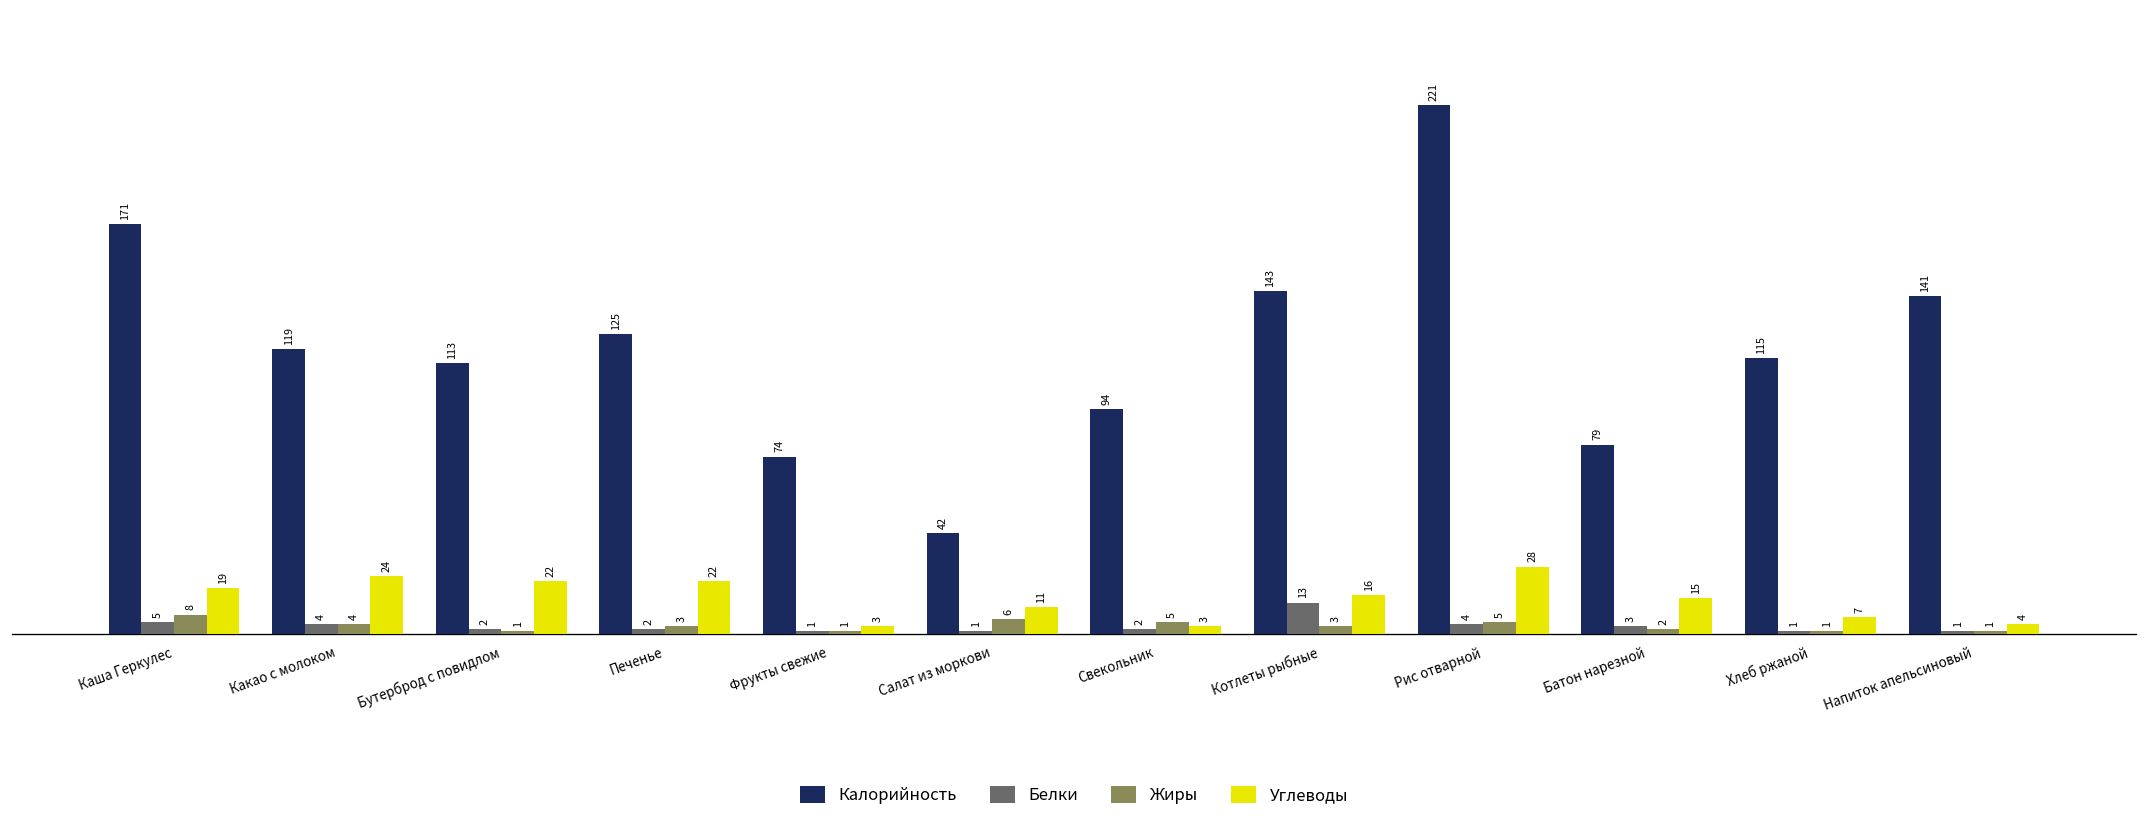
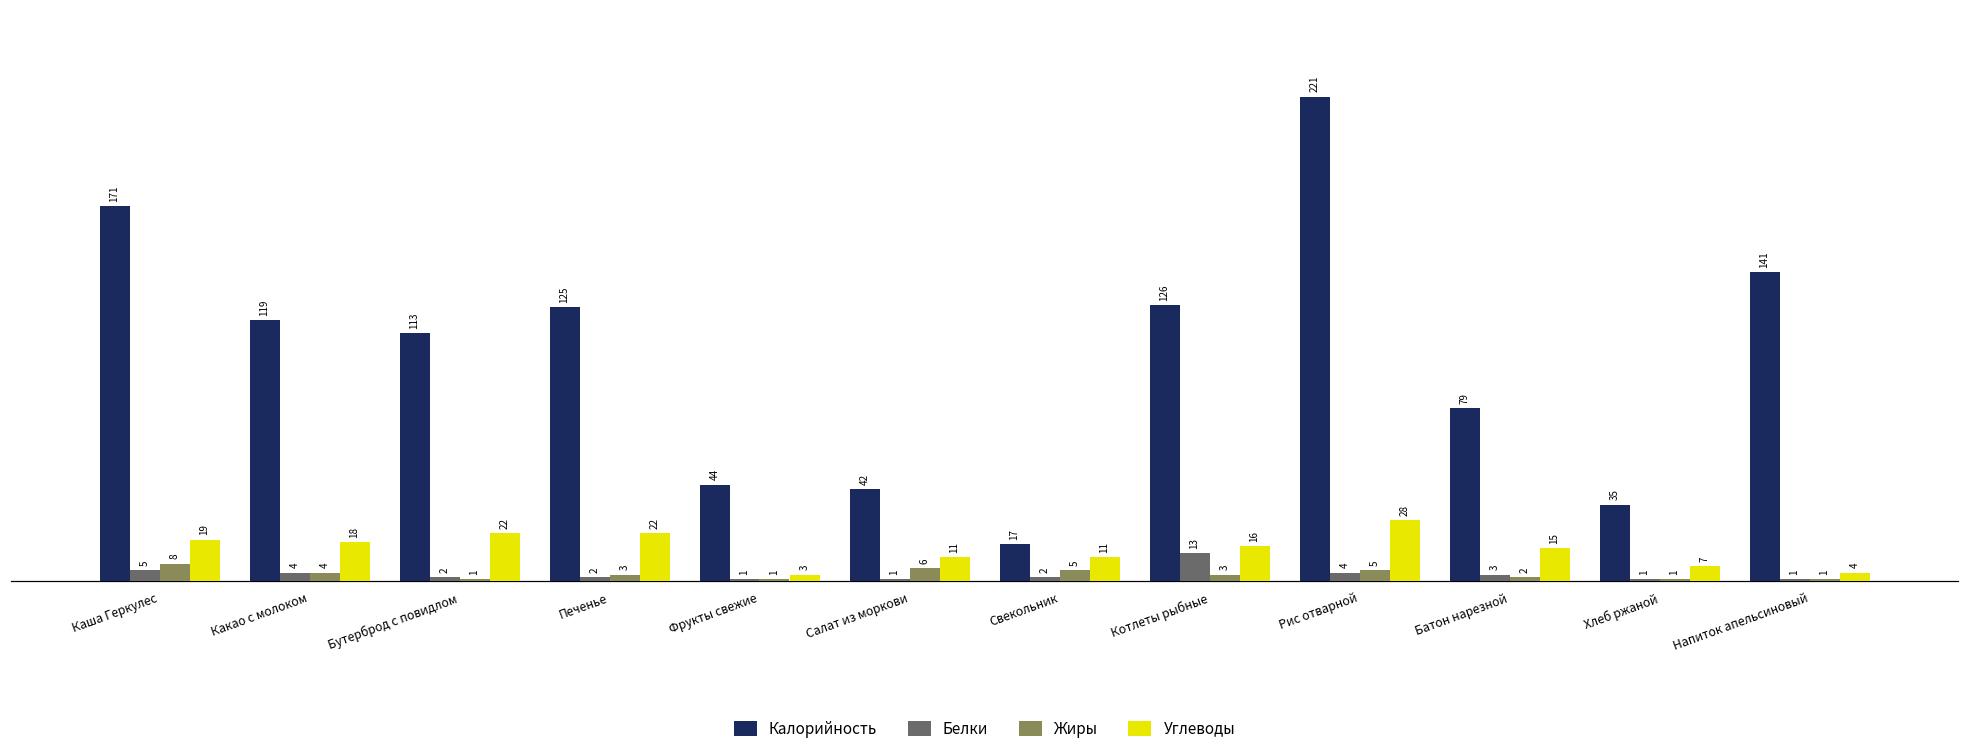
Углеводы, Какао с молоком: 24 -> 18
Калорийность, Фрукты свежие: 74 -> 44
Калорийность, Свекольник: 94 -> 17
Углеводы, Свекольник: 3 -> 11
Калорийность, Котлеты рыбные: 143 -> 126
Калорийность, Хлеб ржаной: 115 -> 35
